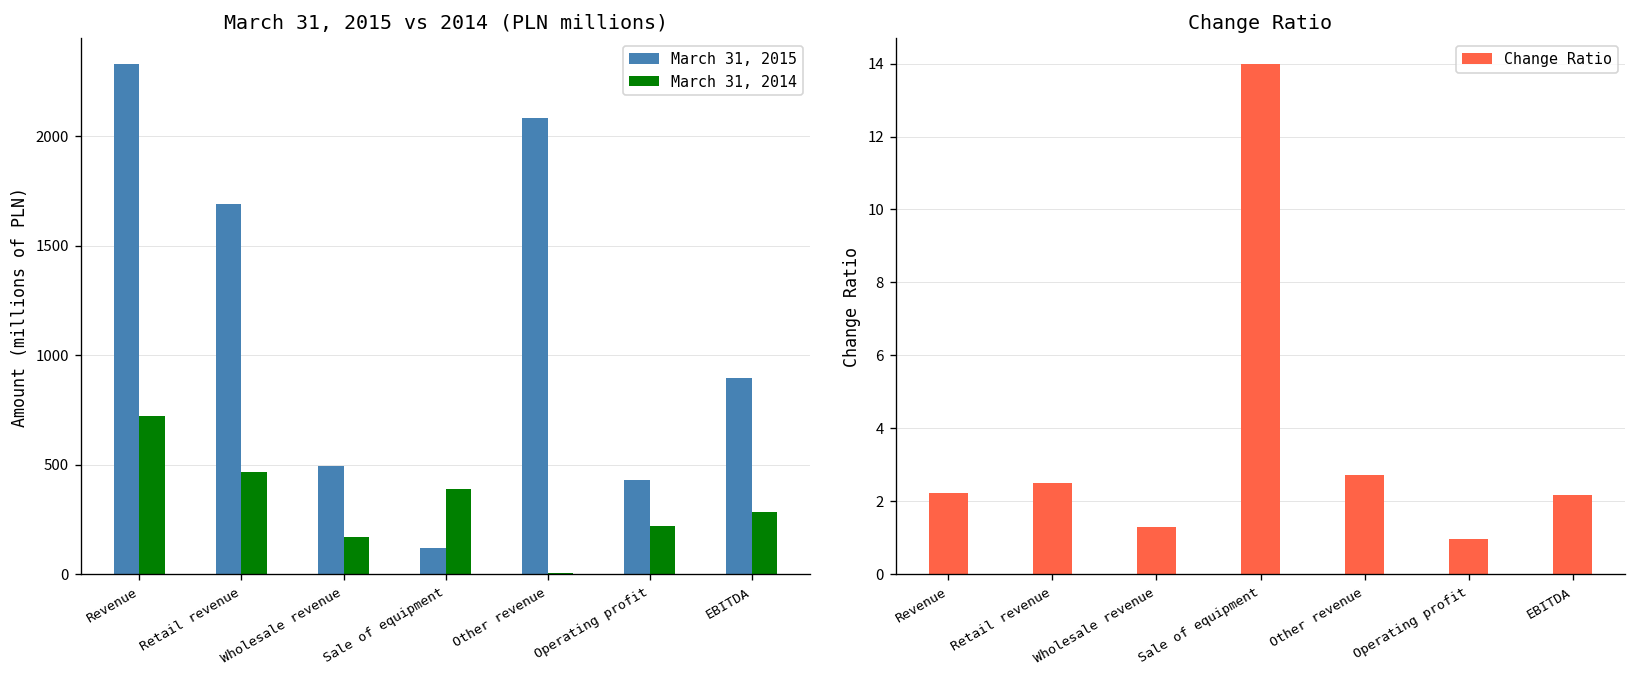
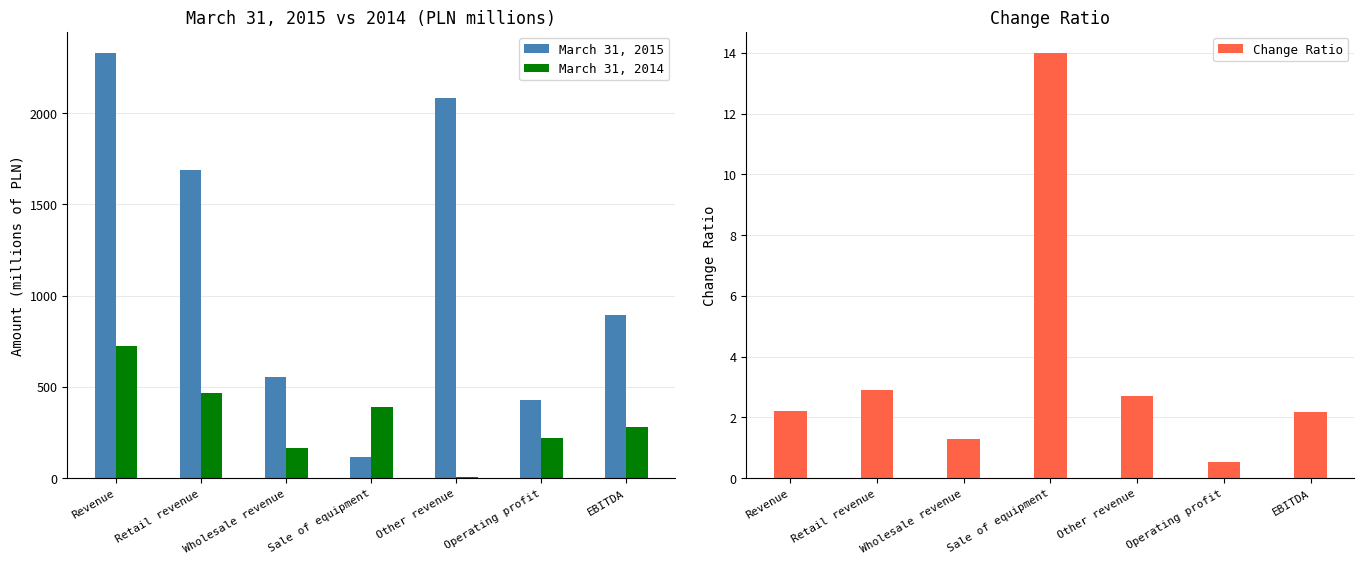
March 31, 2015 vs 2014 (PLN millions), March 31, 2015, Wholesale revenue: 490 -> 550
Change Ratio, Retail revenue: 2.5 -> 2.9
Change Ratio, Operating profit: 1.0 -> 0.5
